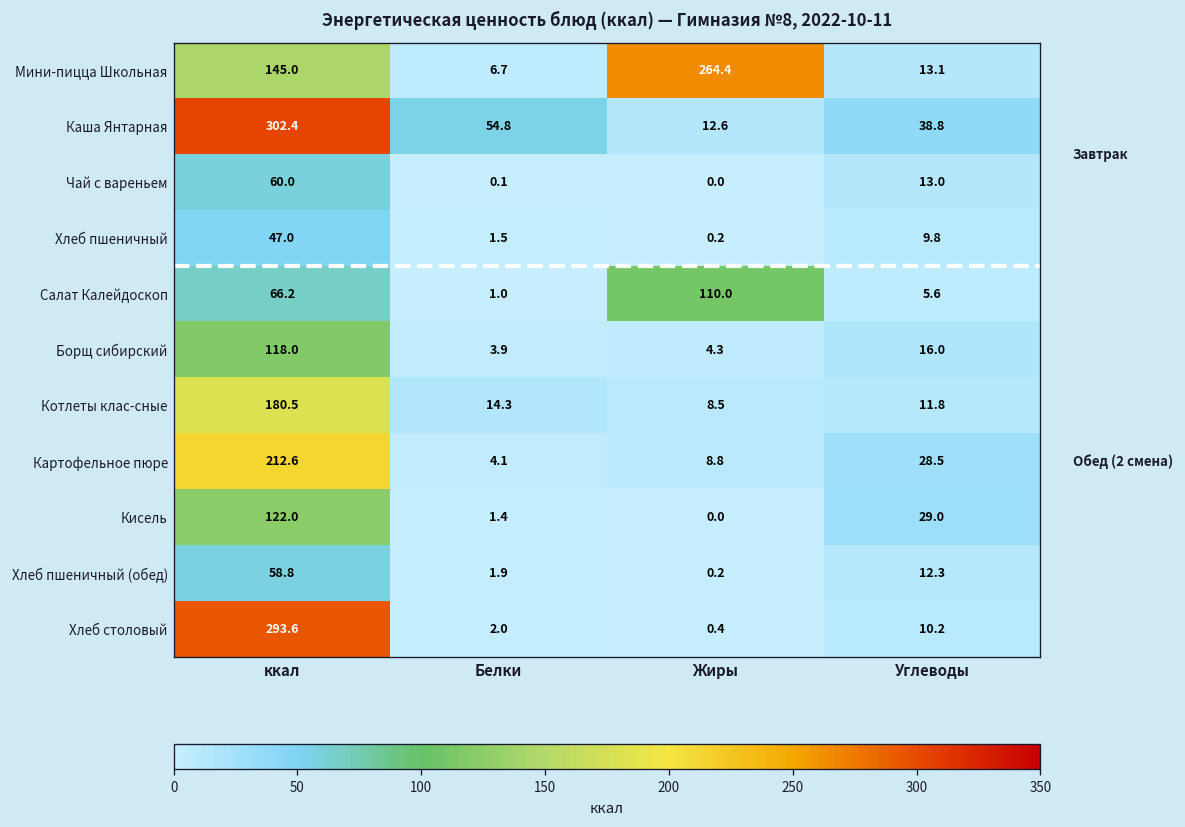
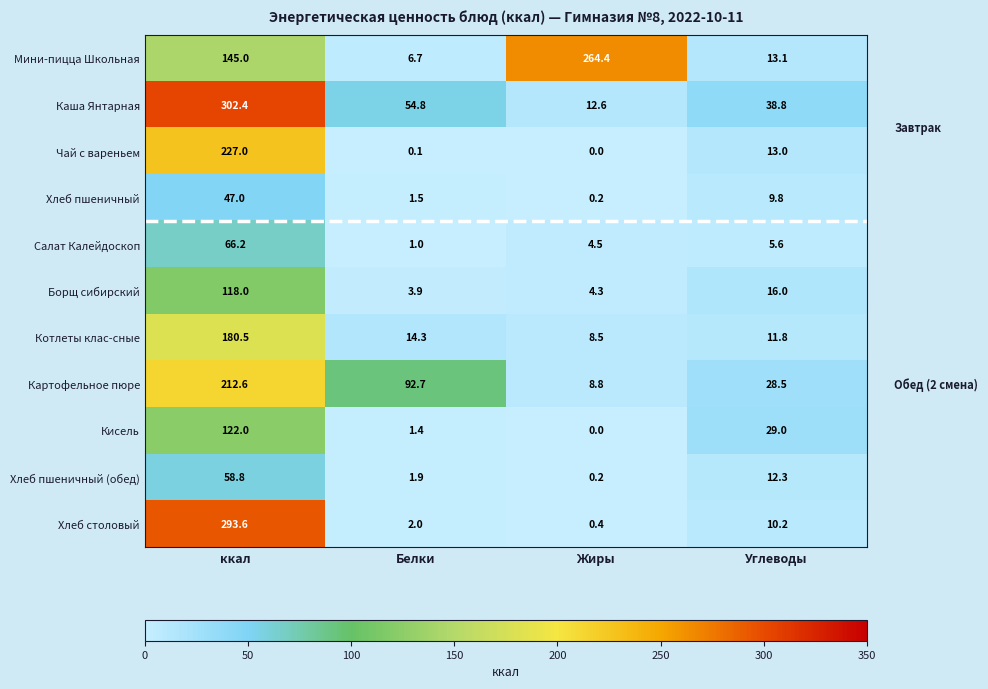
Чай с вареньем, ккал: 60.0 -> 227.0
Салат Калейдоскоп, Жиры: 110.0 -> 4.5
Картофельное пюре, Белки: 4.1 -> 92.7
